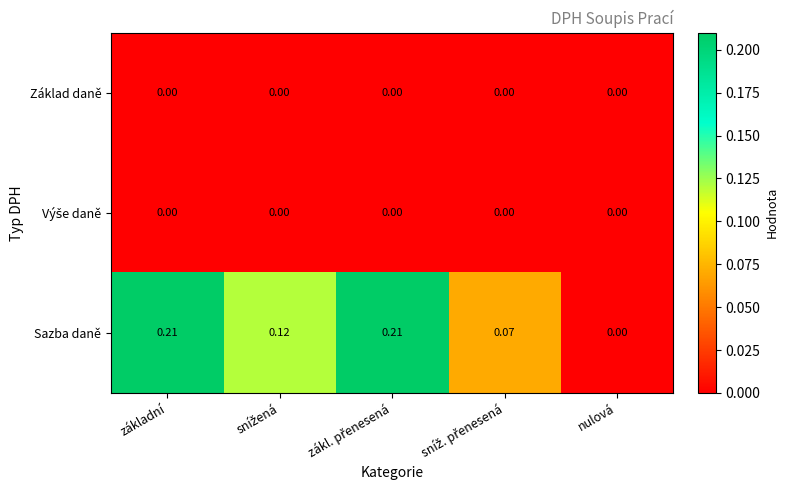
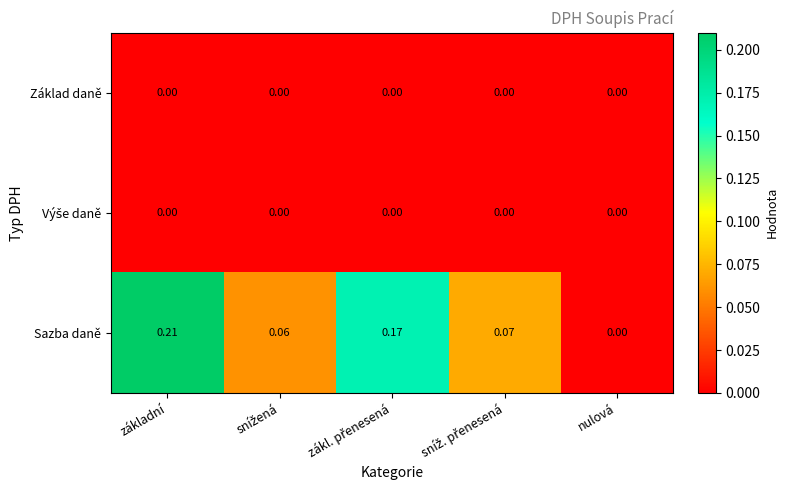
Sazba daně, snížená: 0.12 -> 0.06
Sazba daně, zákl. přenesená: 0.21 -> 0.17
